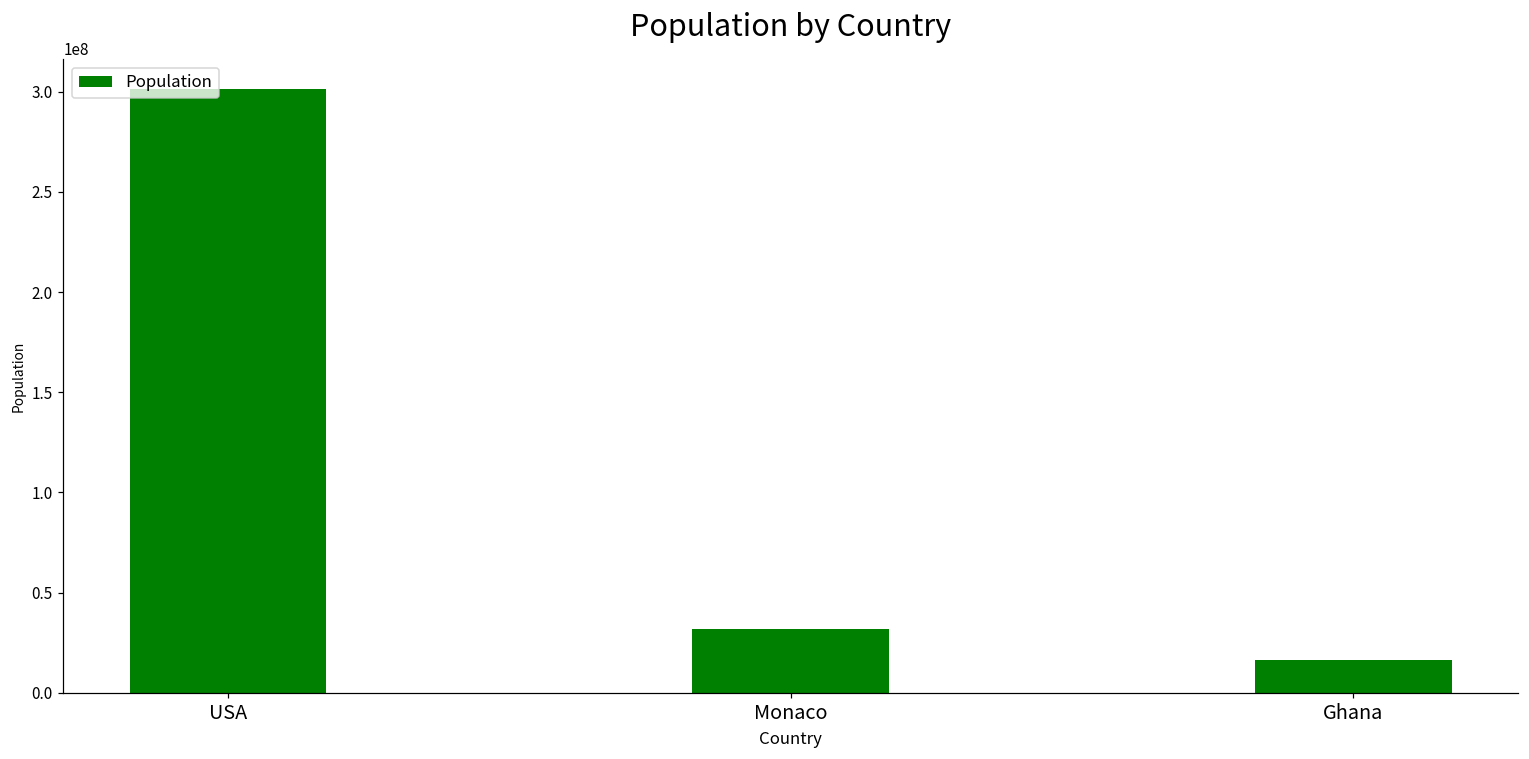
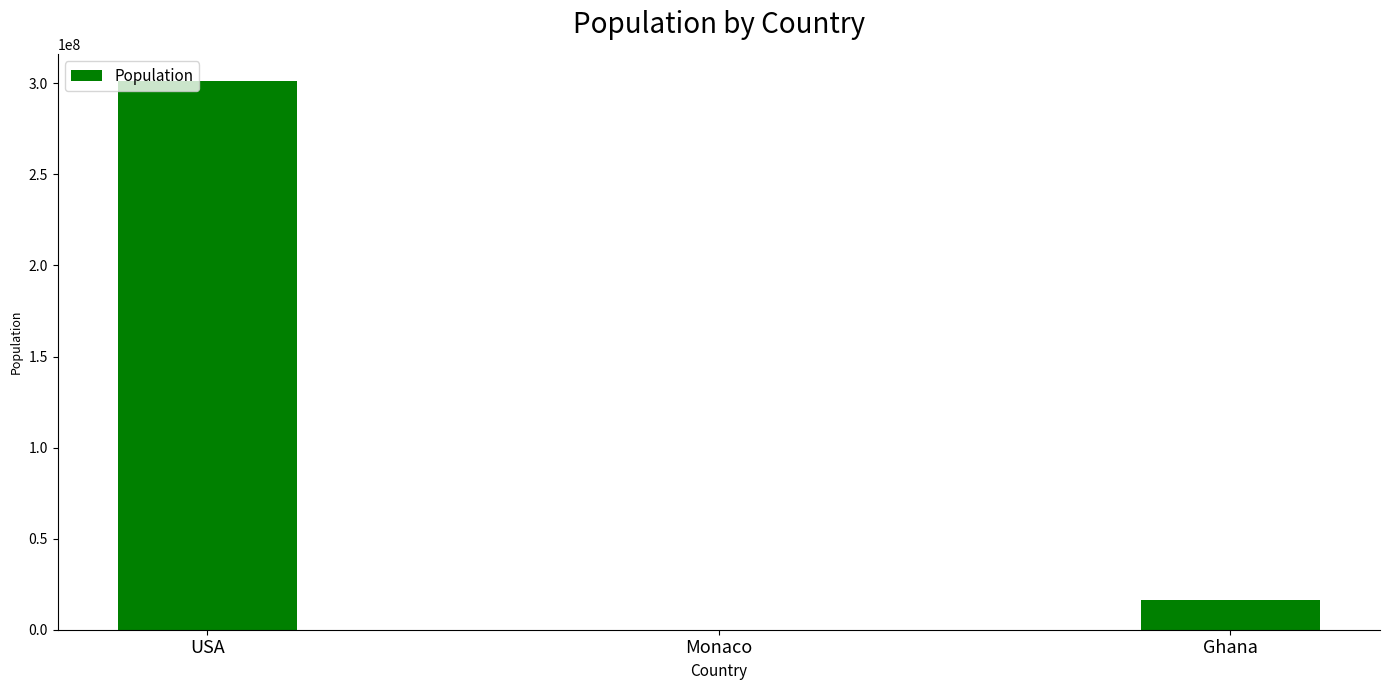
Monaco: 32000000 -> 0
